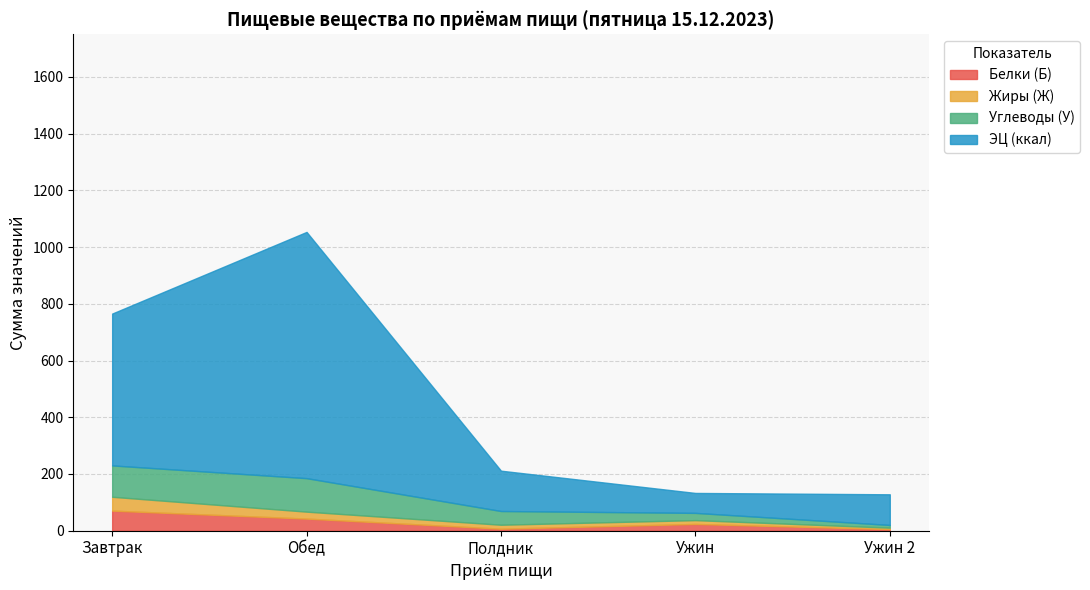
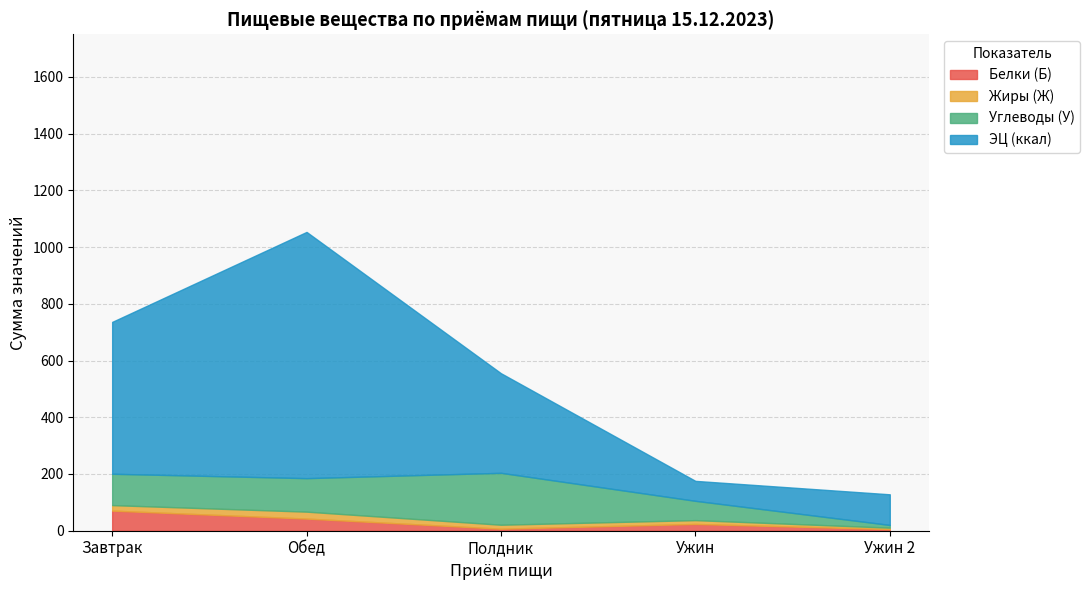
Жиры (Ж), Завтрак: 50 -> 20
Углеводы (У), Полдник: 50 -> 180
ЭЦ (ккал), Полдник: 140 -> 350
Углеводы (У), Ужин: 30 -> 70
